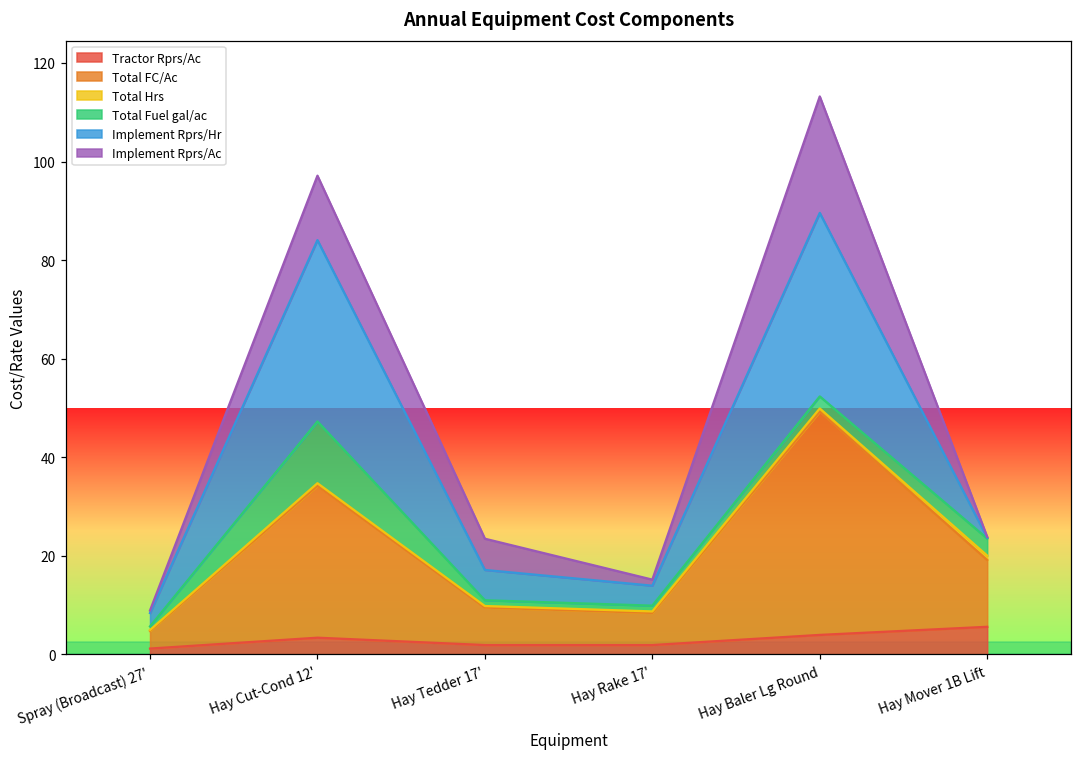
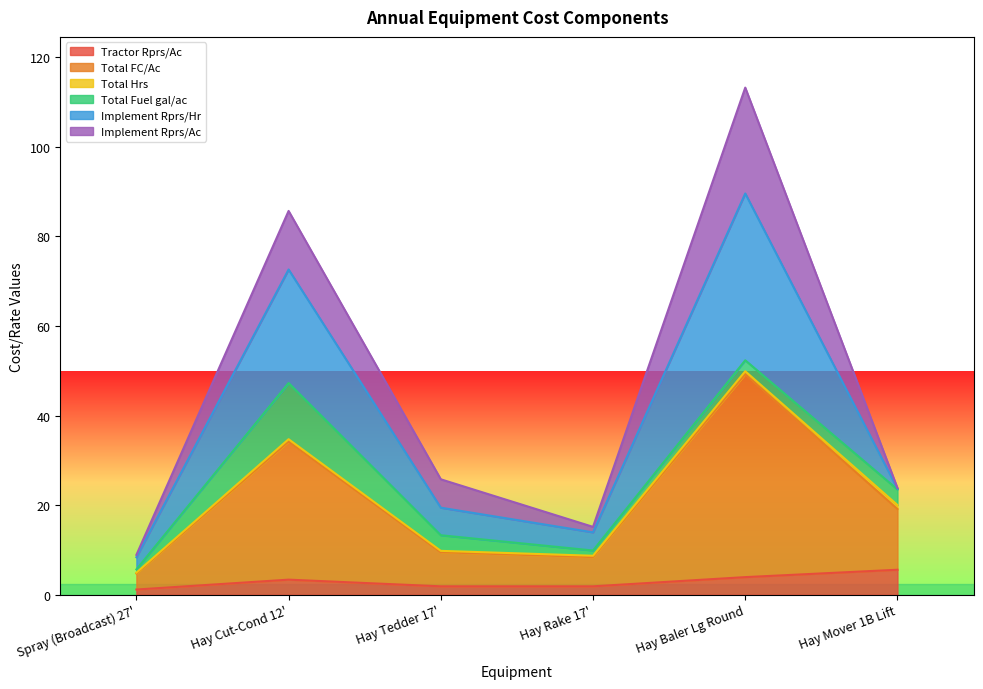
Implement Rprs/Hr, Hay Cut-Cond 12': 37 -> 25
Total Fuel gal/ac, Hay Tedder 17': 1 -> 3
